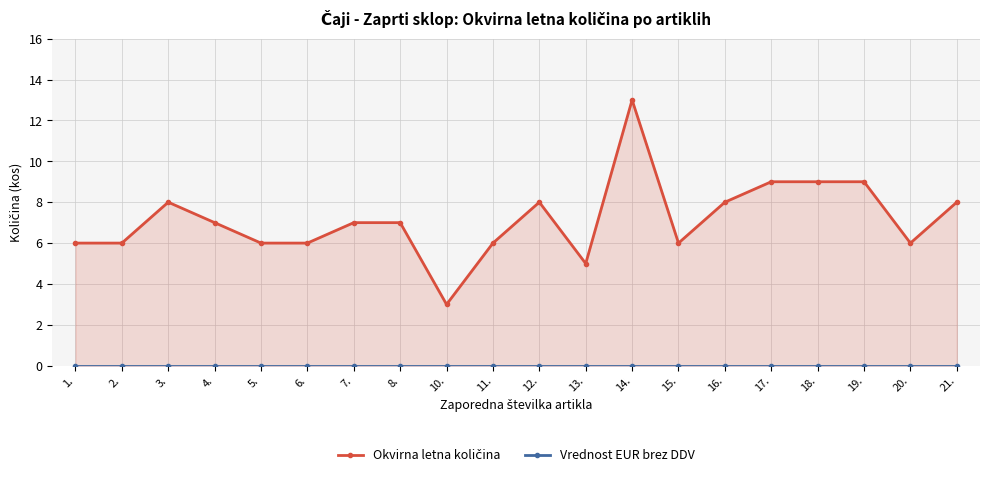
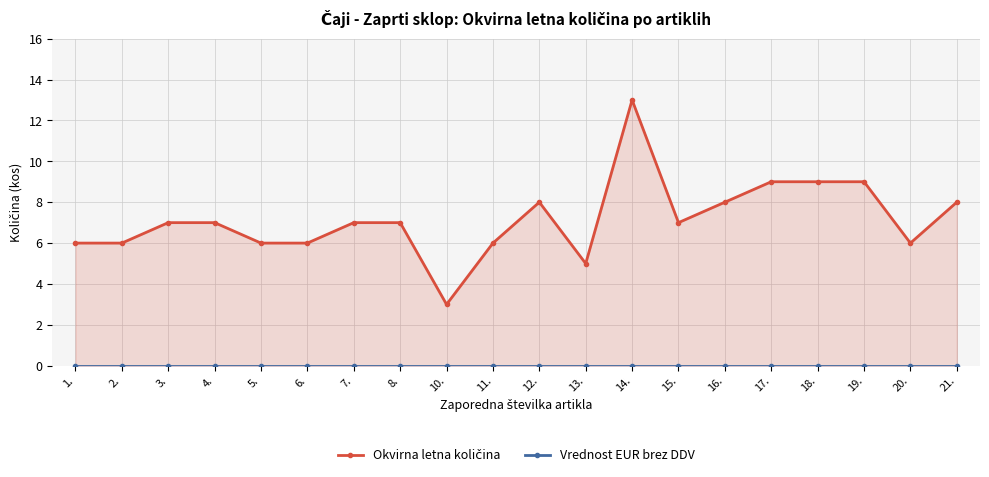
Okvirna letna količina, 3.: 8 -> 7
Okvirna letna količina, 15.: 6 -> 7
